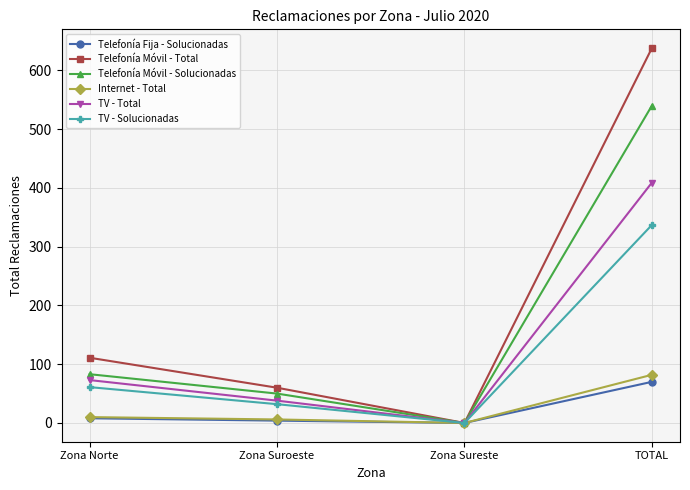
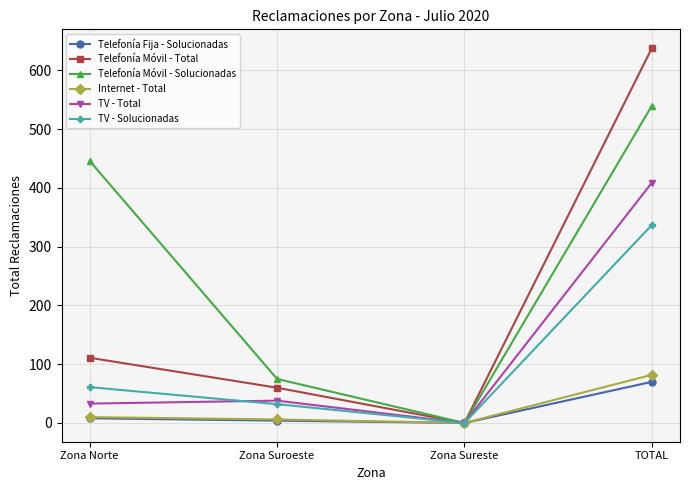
Telefonía Móvil - Solucionadas, Zona Norte: 80 -> 450
TV - Total, Zona Norte: 70 -> 30
Telefonía Móvil - Solucionadas, Zona Suroeste: 50 -> 80
